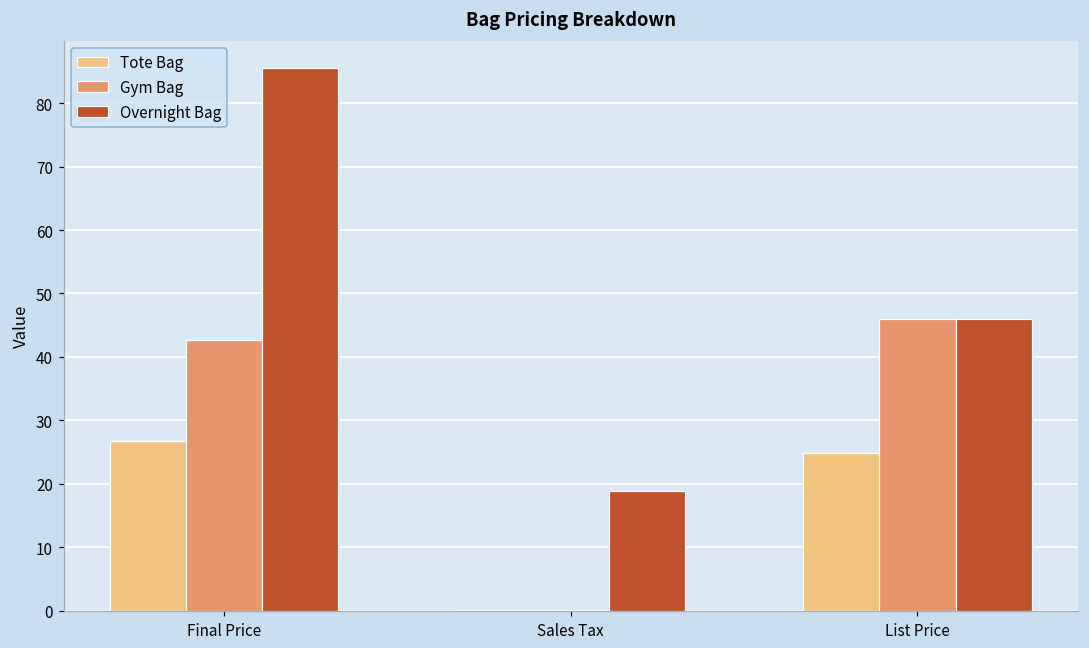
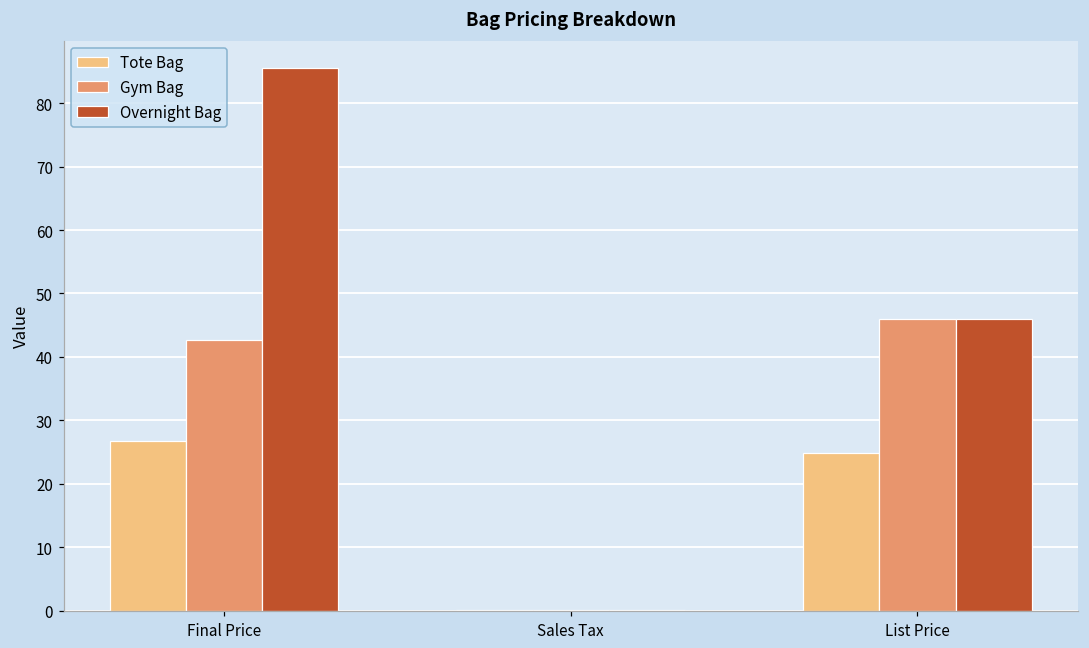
Overnight Bag, Sales Tax: 19 -> 0
